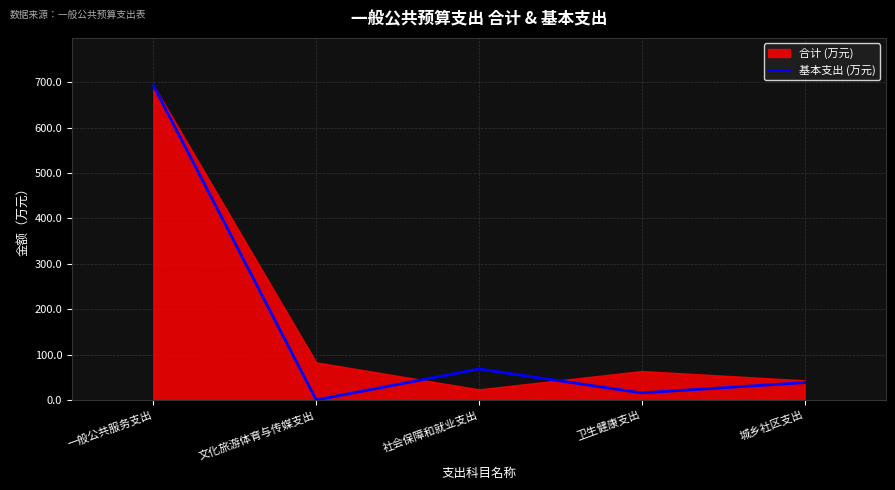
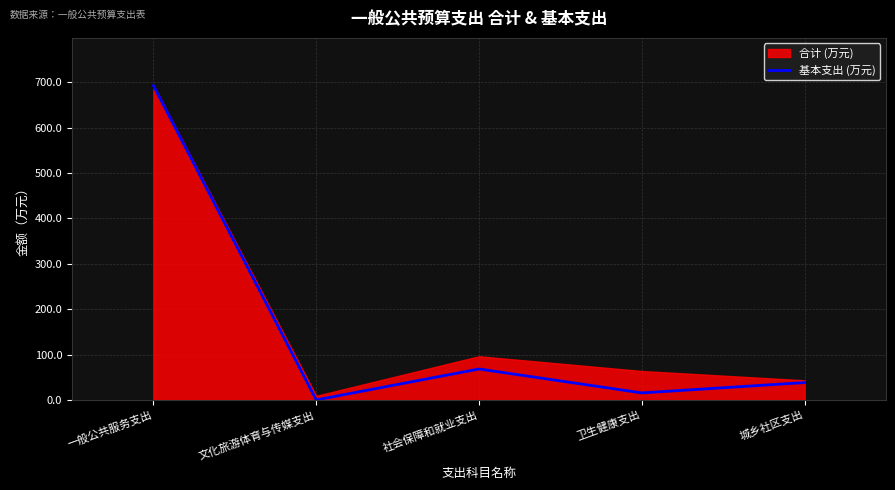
合计 (万元), 文化旅游体育与传媒支出: 80 -> 10
合计 (万元), 社会保障和就业支出: 20 -> 100
